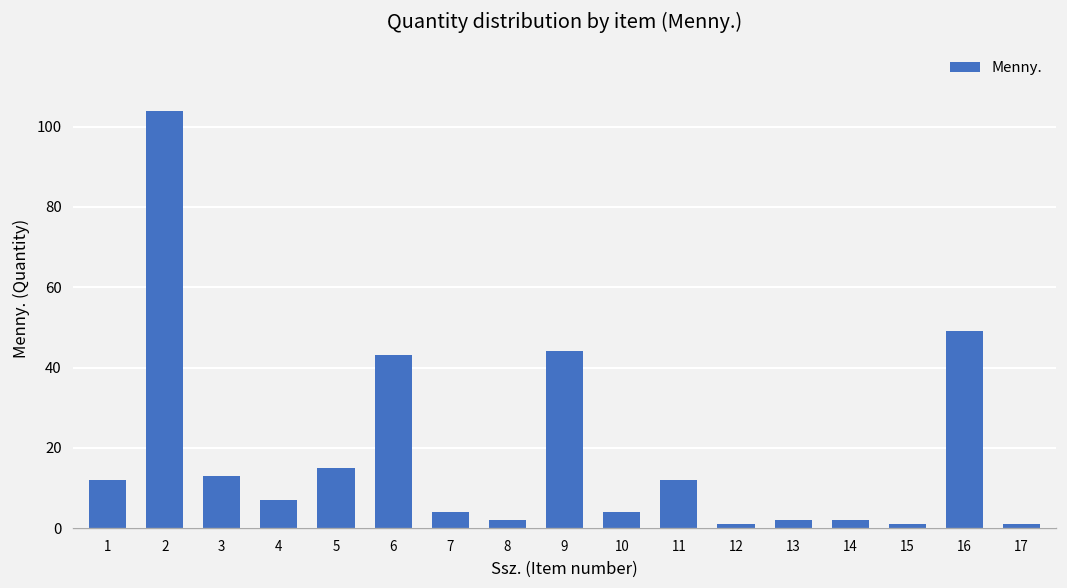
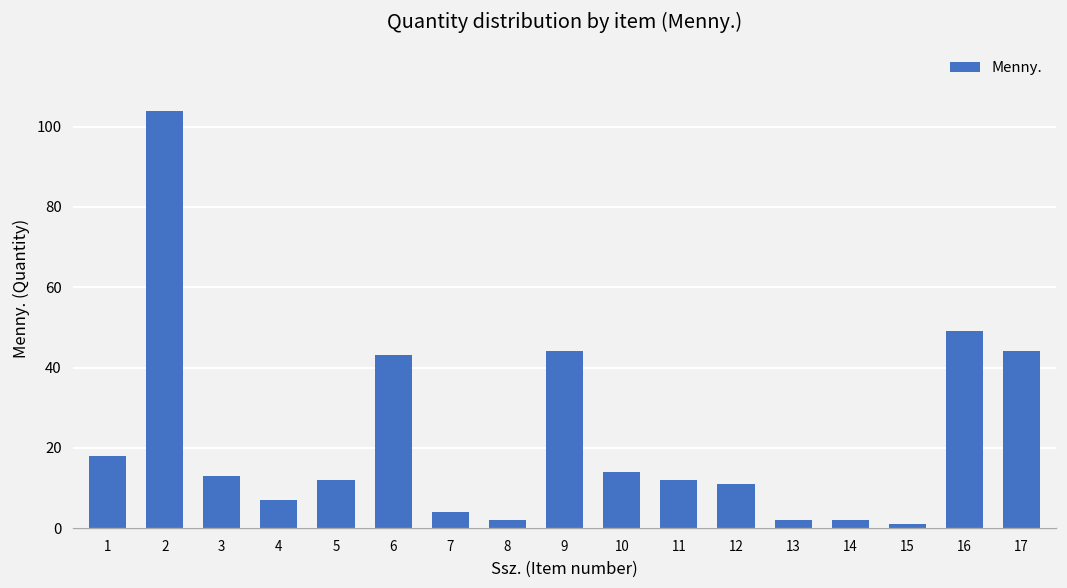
1: 12 -> 18
5: 15 -> 12
10: 4 -> 14
12: 1 -> 11
17: 1 -> 44
